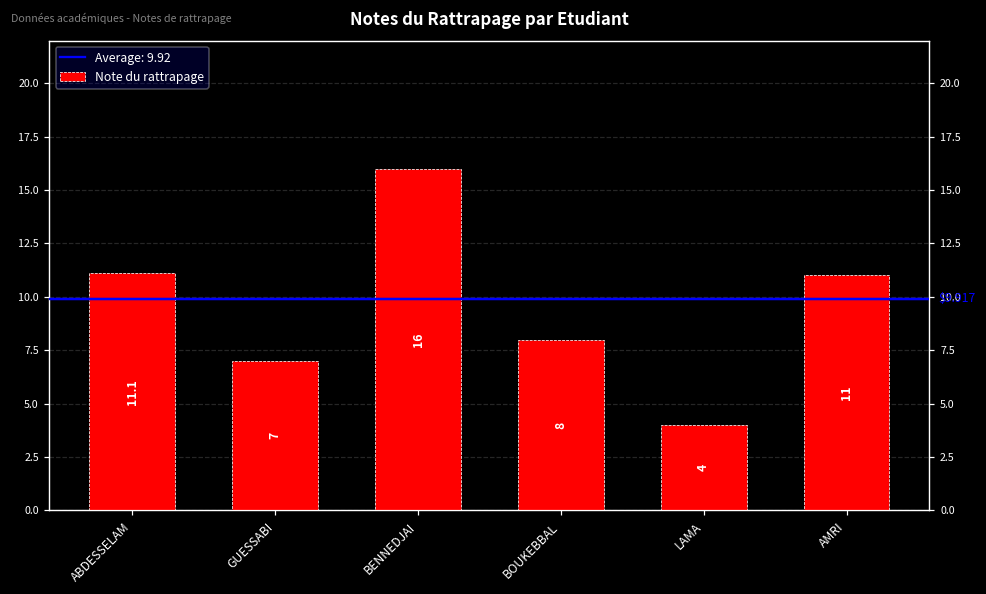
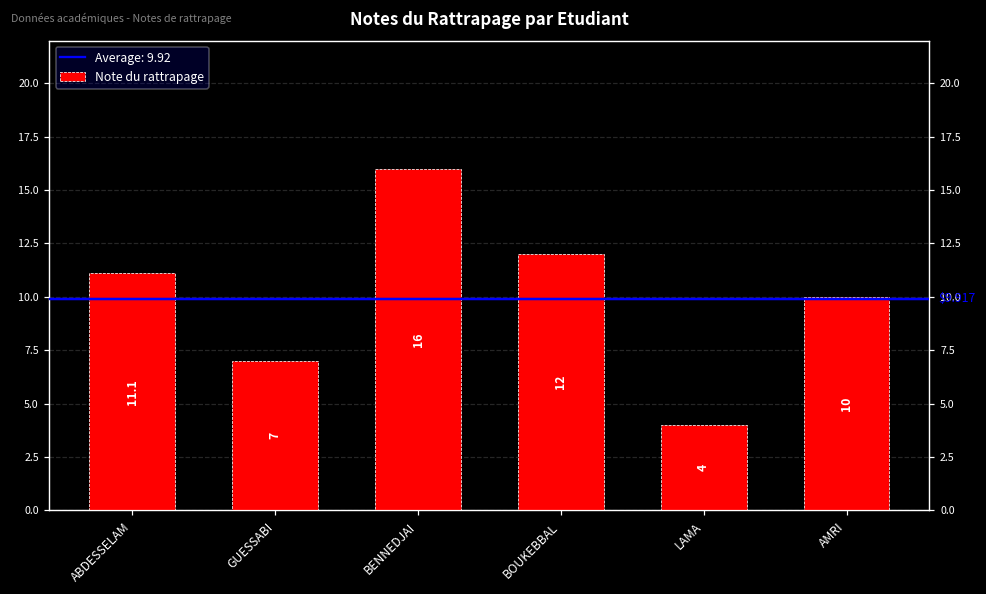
BOUKEBBAL: 8 -> 12
AMRI: 11 -> 10
